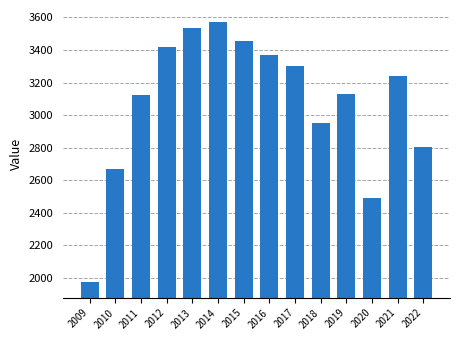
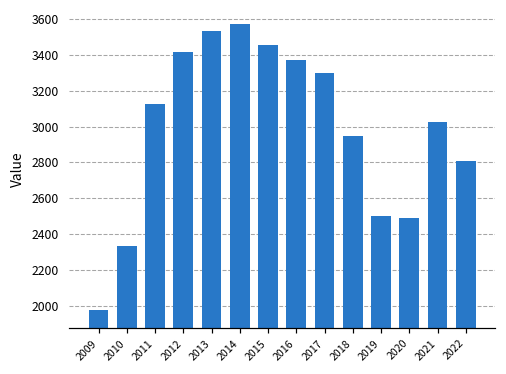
2010: 2670 -> 2340
2019: 3130 -> 2500
2021: 3240 -> 3030
